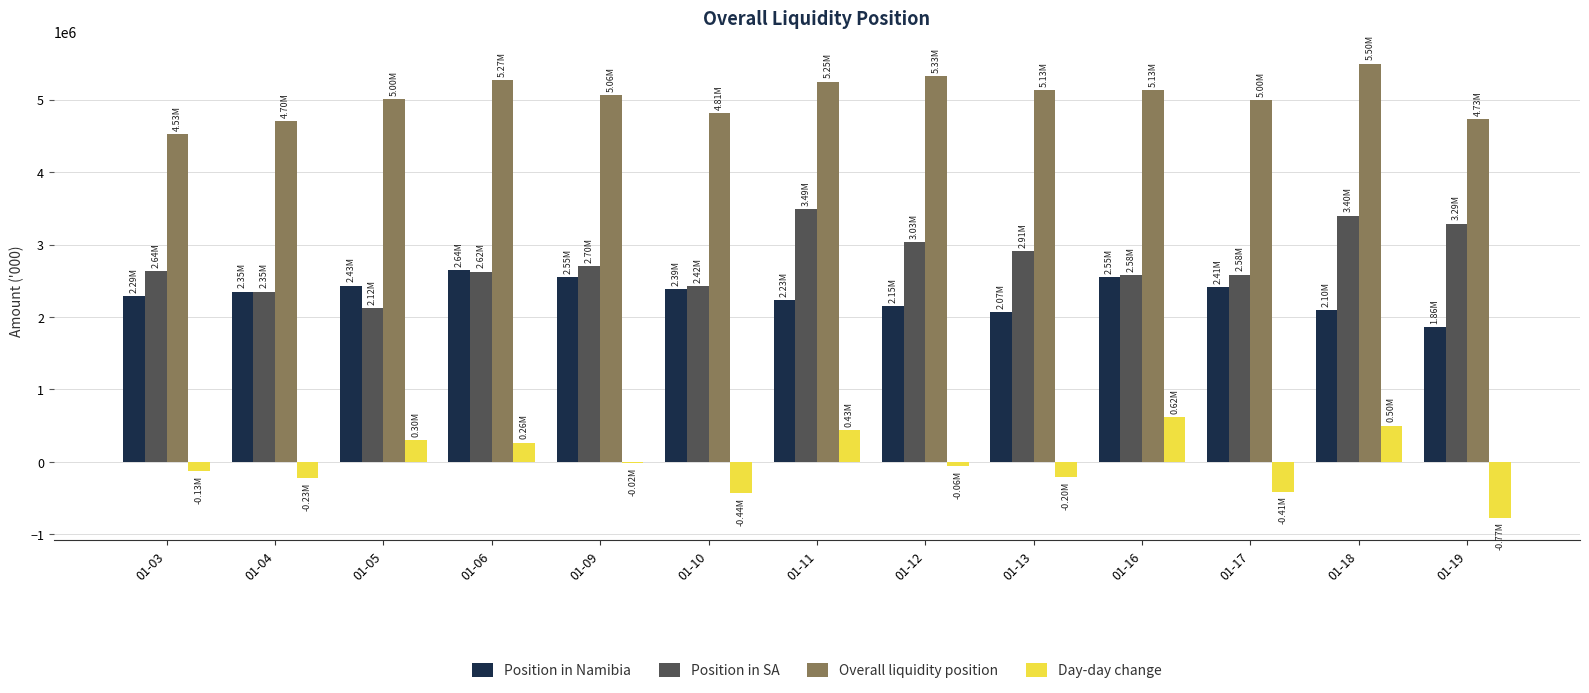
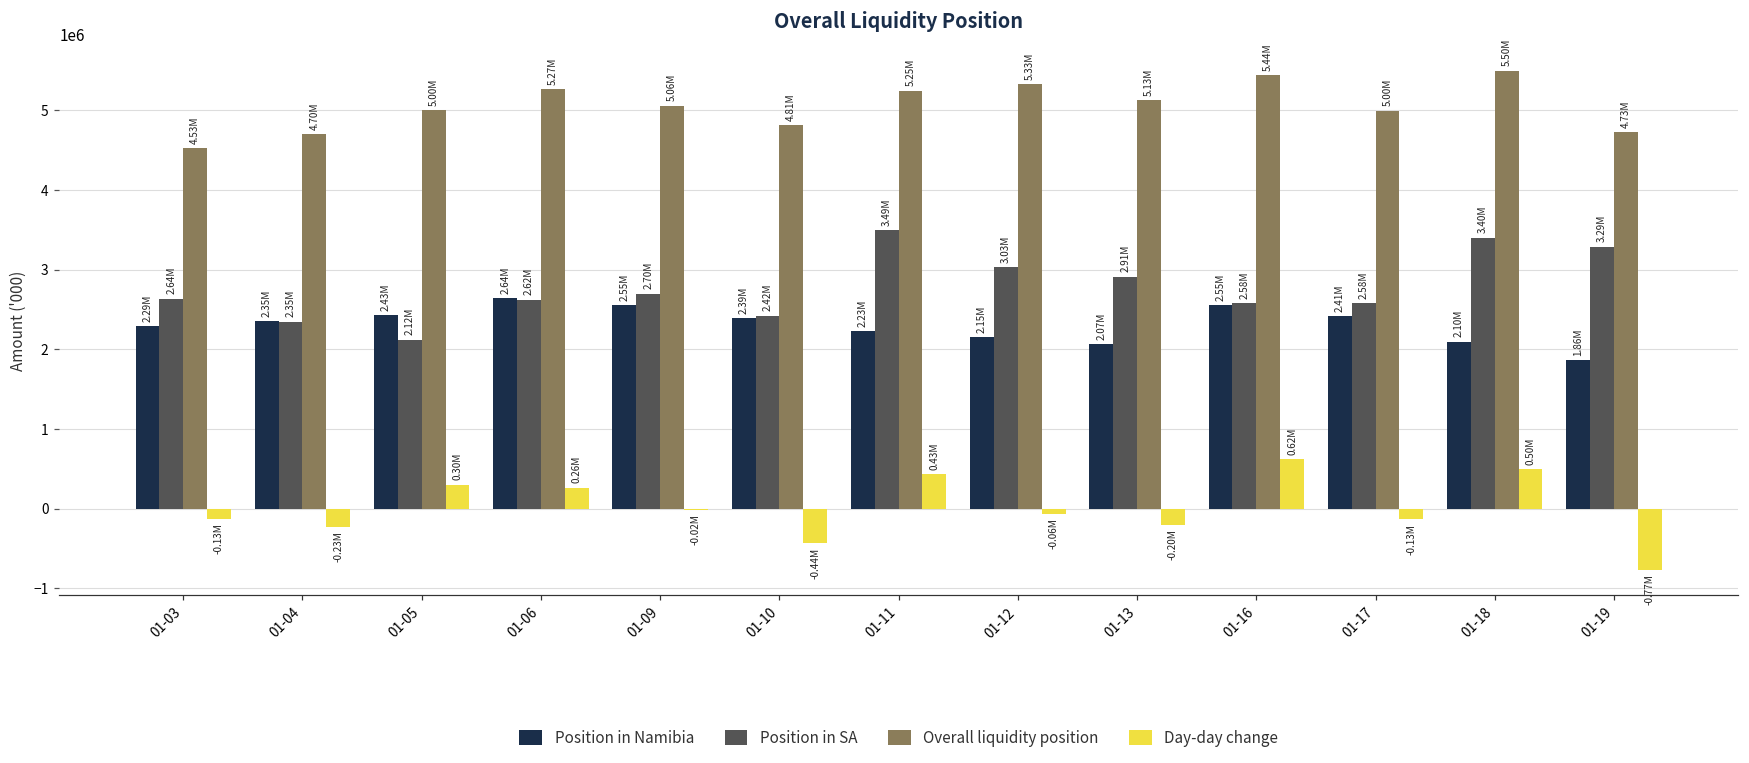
Overall liquidity position, 01-16: 5.13M -> 5.44M
Day-day change, 01-17: -0.41M -> -0.13M
